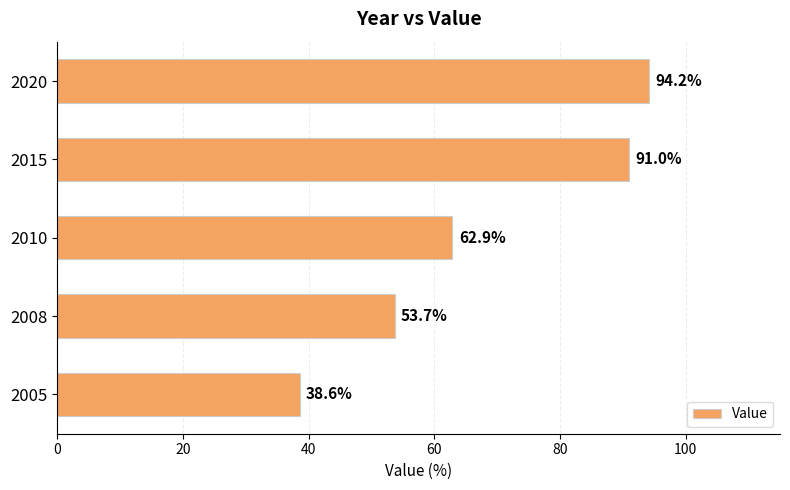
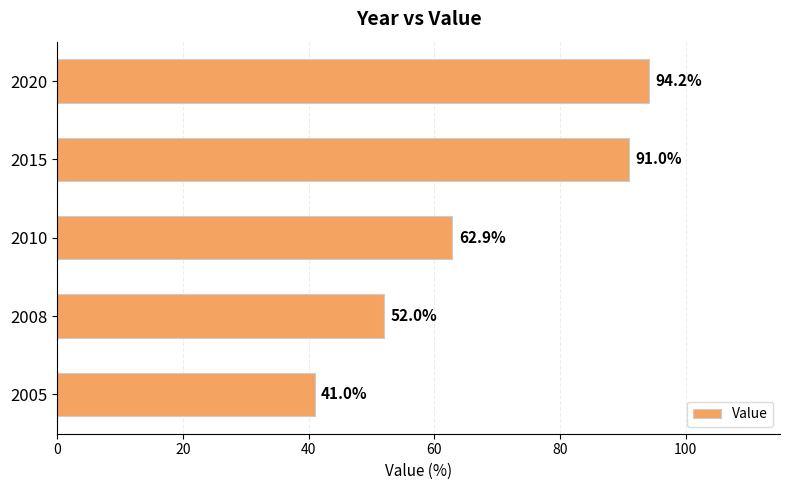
2008: 53.7% -> 52.0%
2005: 38.6% -> 41.0%
